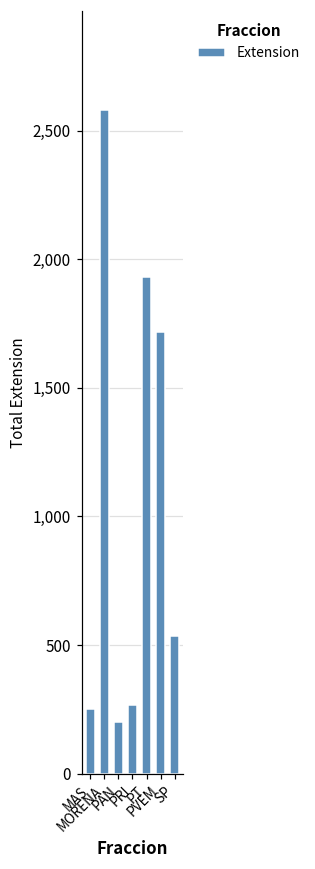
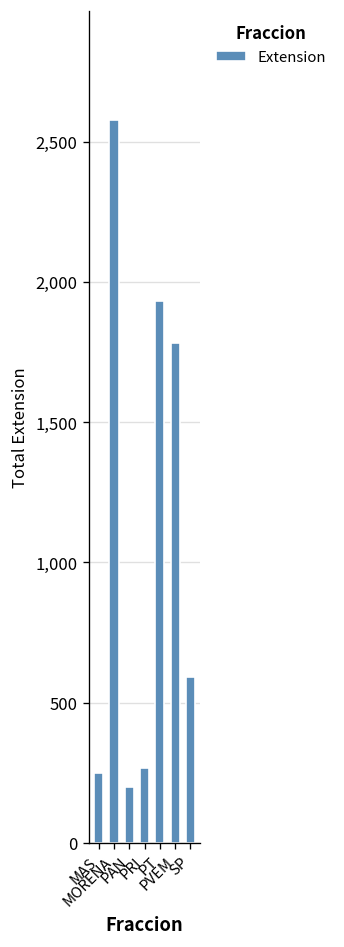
PVEM: 1,720 -> 1,780
SP: 540 -> 590
